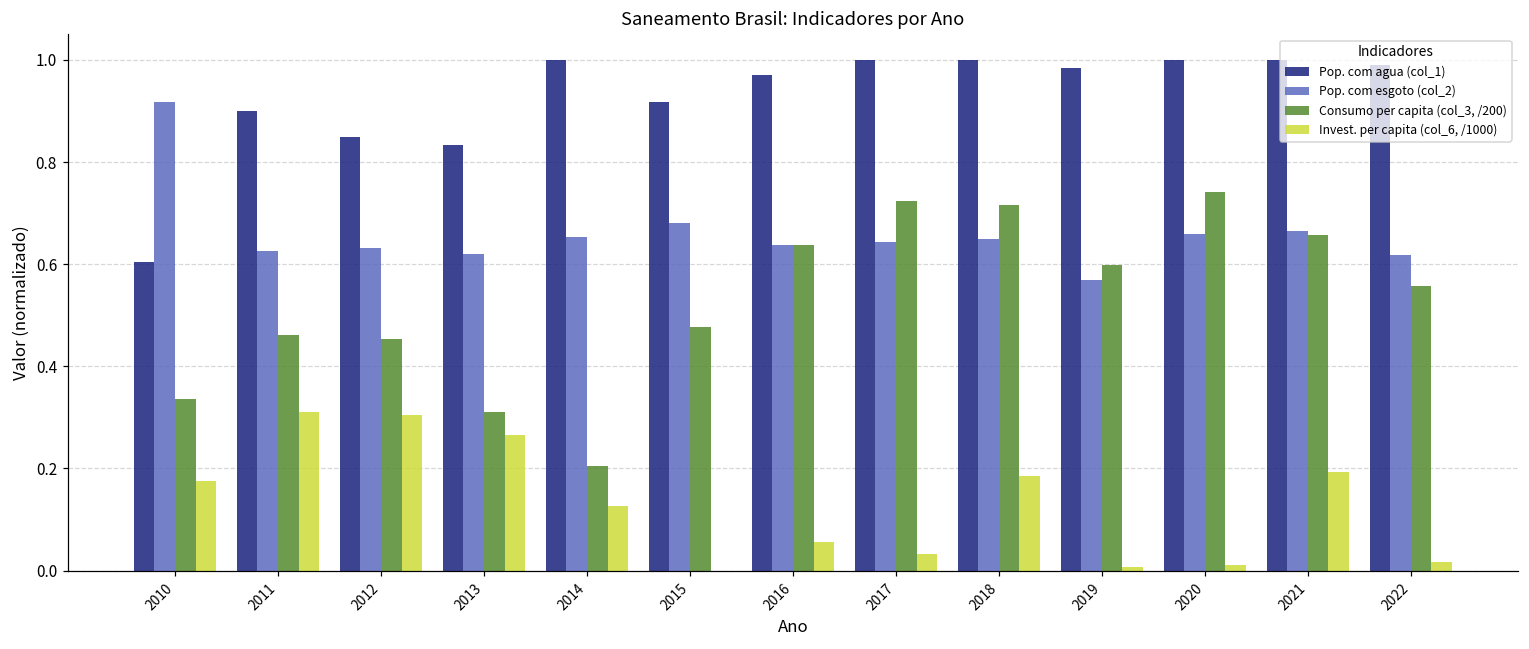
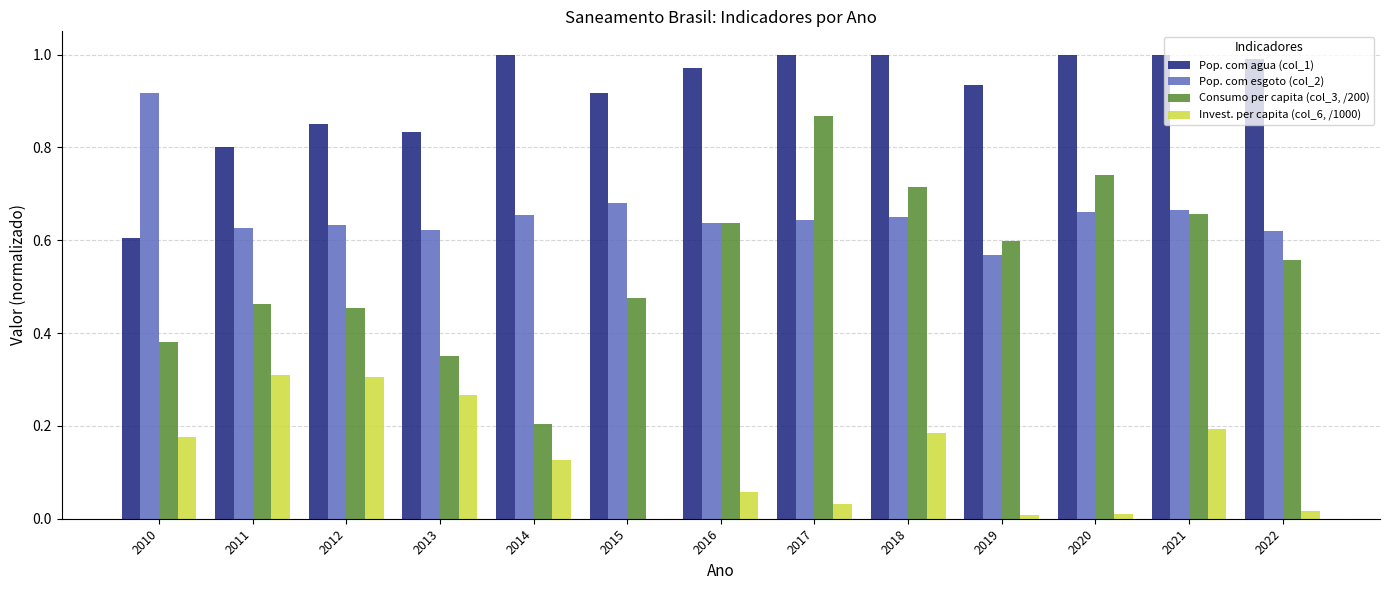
Consumo per capita (col_3, /200), 2010: 0.34 -> 0.38
Pop. com agua (col_1), 2011: 0.9 -> 0.8
Consumo per capita (col_3, /200), 2013: 0.31 -> 0.35
Consumo per capita (col_3, /200), 2017: 0.72 -> 0.87
Pop. com agua (col_1), 2019: 0.99 -> 0.93
